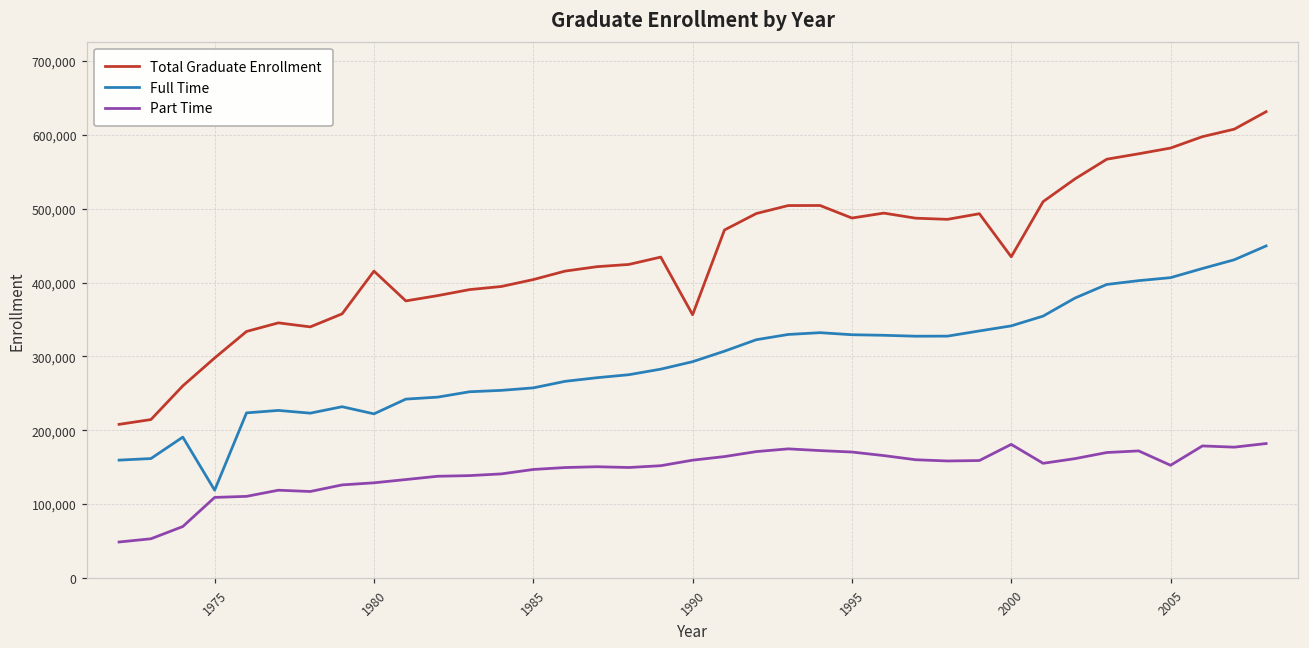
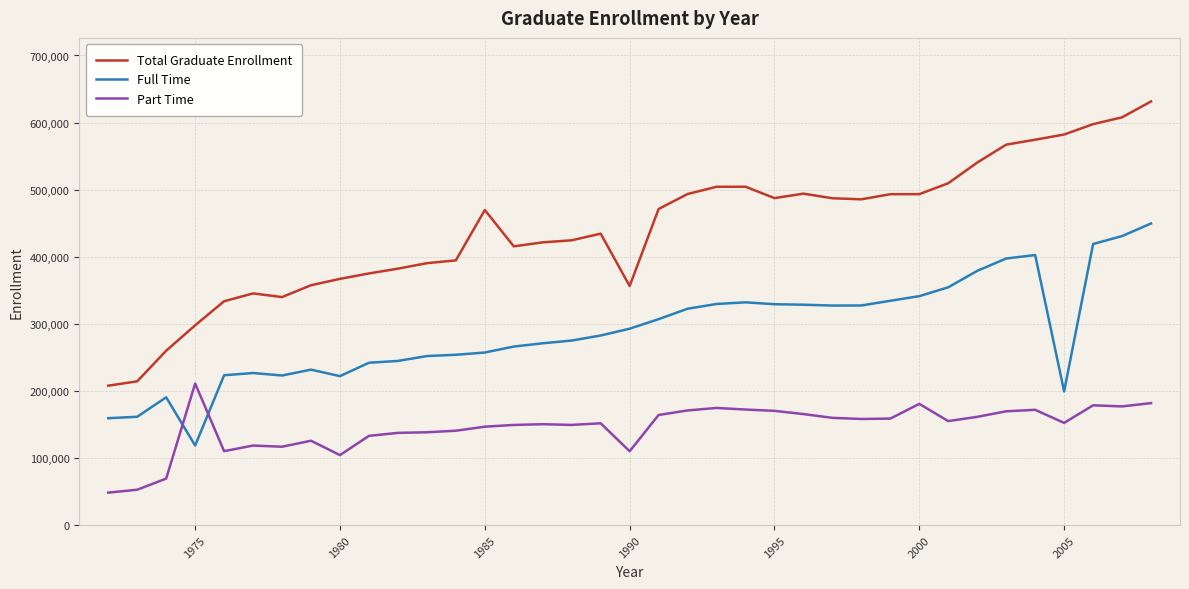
Part Time, 1975: 110,000 -> 210,000
Total Graduate Enrollment, 1980: 420,000 -> 370,000
Part Time, 1980: 130,000 -> 100,000
Total Graduate Enrollment, 1985: 400,000 -> 470,000
Part Time, 1990: 160,000 -> 110,000
Total Graduate Enrollment, 2000: 430,000 -> 490,000
Full Time, 2005: 410,000 -> 200,000
